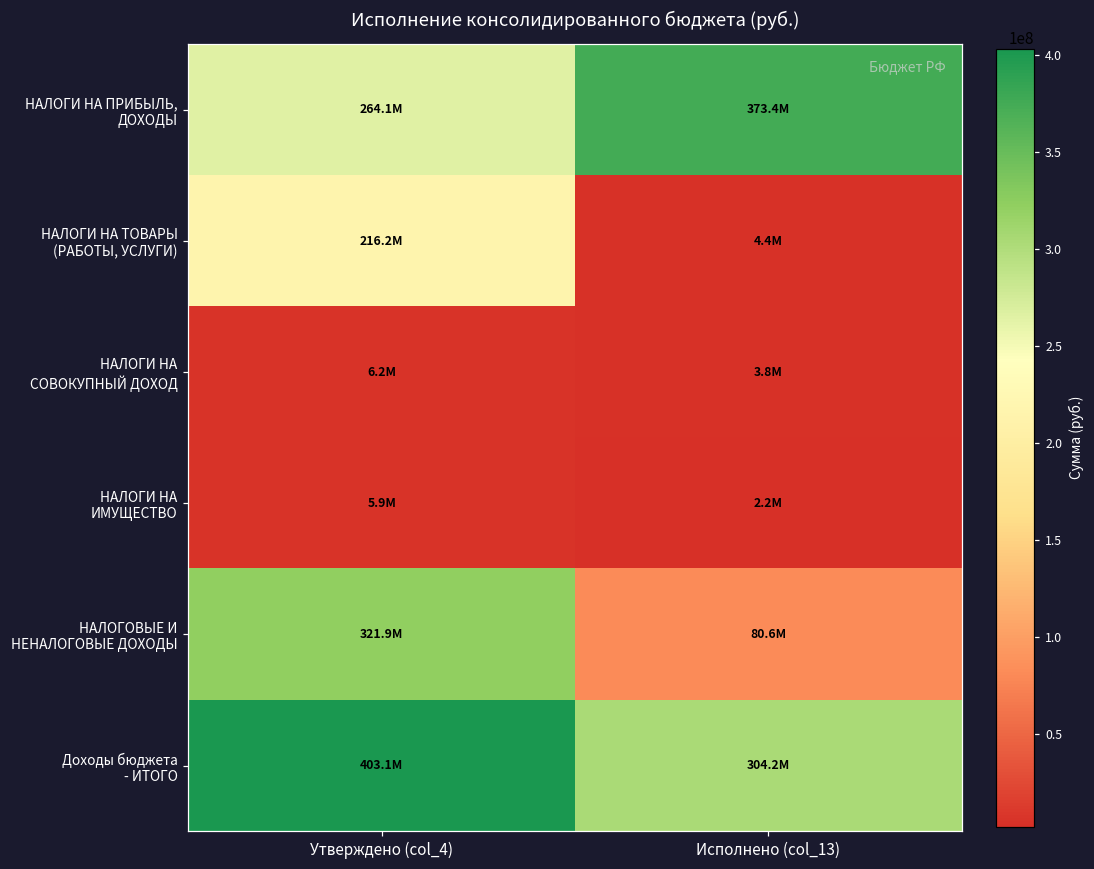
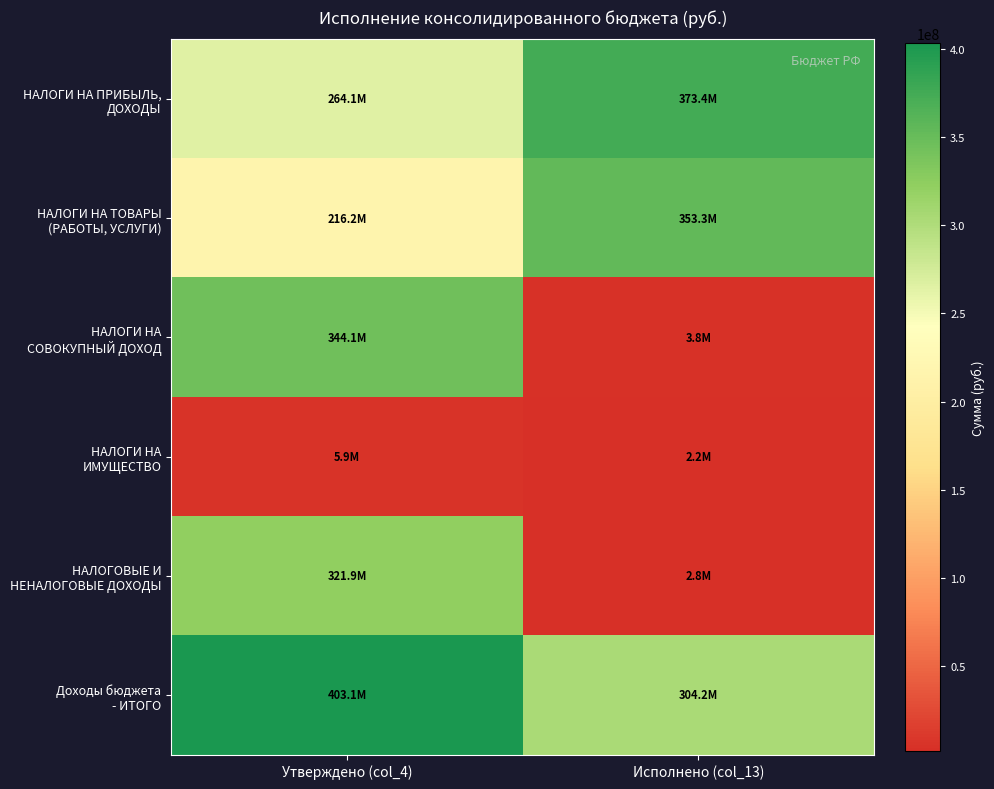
НАЛОГИ НА ТОВАРЫ (РАБОТЫ, УСЛУГИ), Исполнено (col_13): 4.4M -> 353.3M
НАЛОГИ НА СОВОКУПНЫЙ ДОХОД, Утверждено (col_4): 6.2M -> 344.1M
НАЛОГОВЫЕ И НЕНАЛОГОВЫЕ ДОХОДЫ, Исполнено (col_13): 80.6M -> 2.8M
